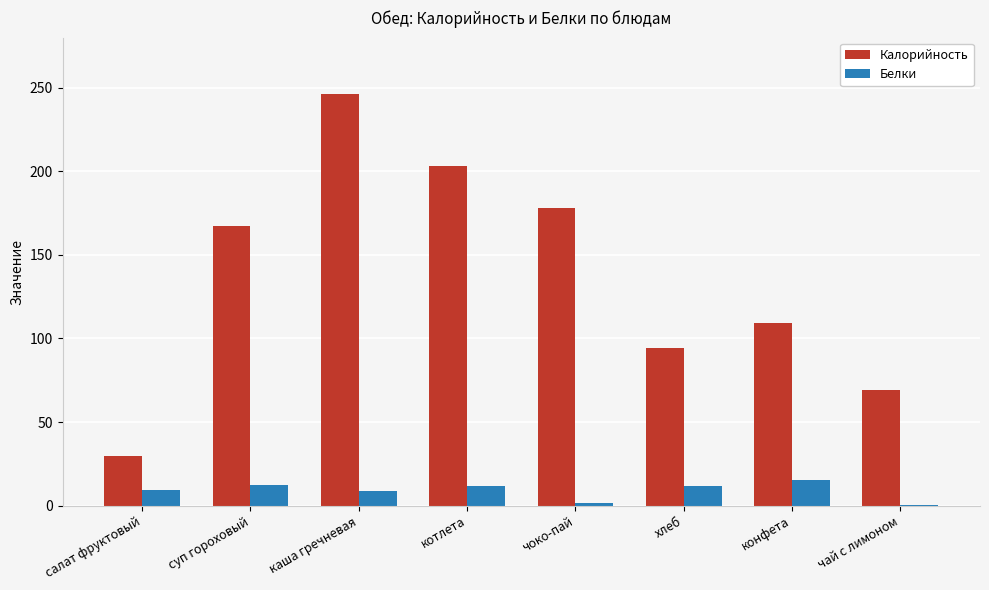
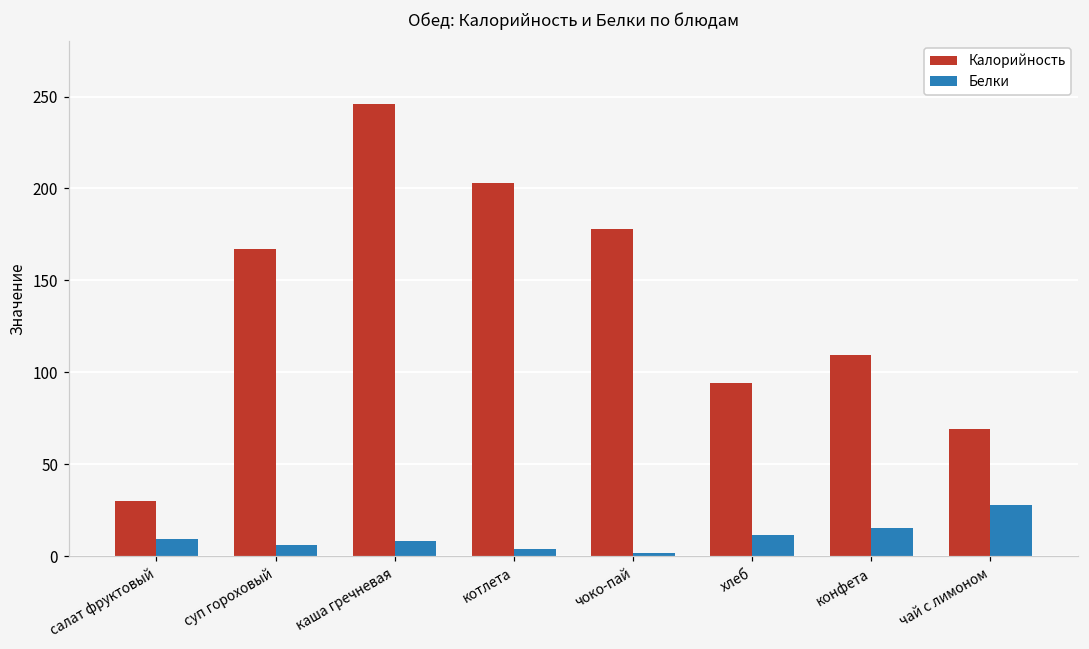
Белки, суп гороховый: 12 -> 6
Белки, котлета: 12 -> 4
Белки, чай с лимоном: 0 -> 28
